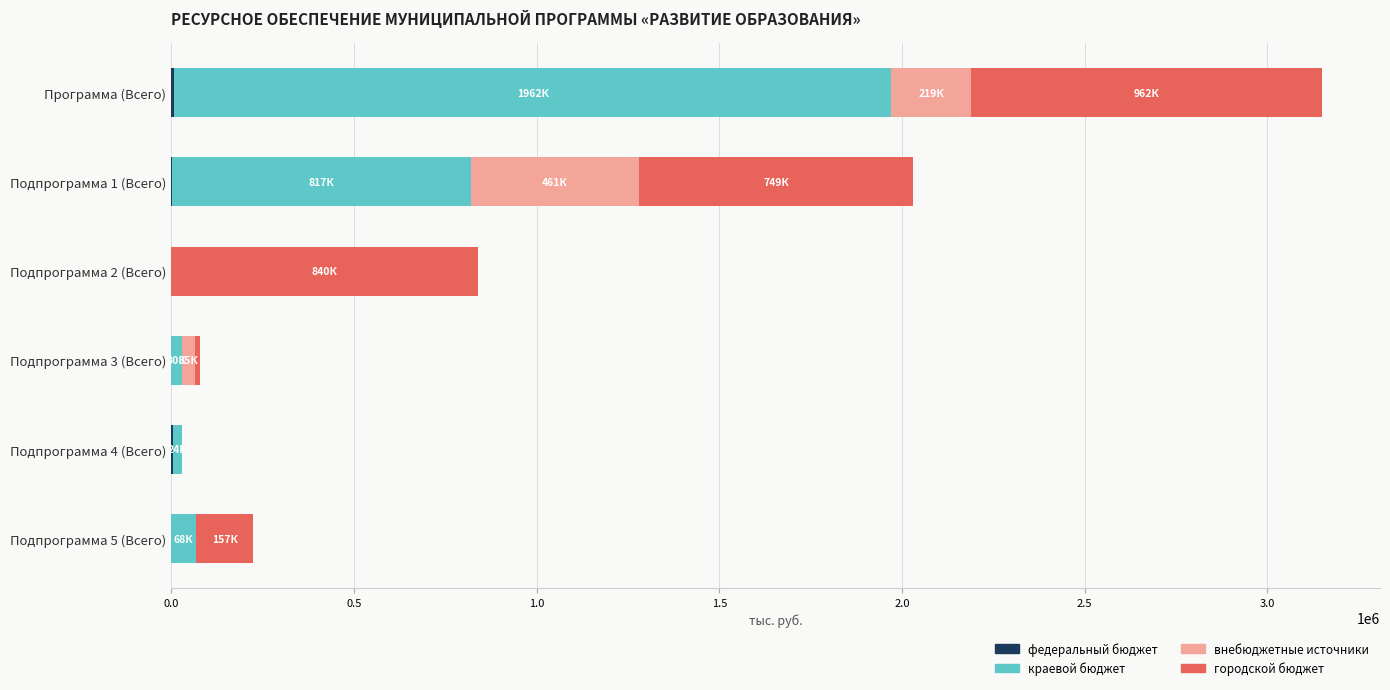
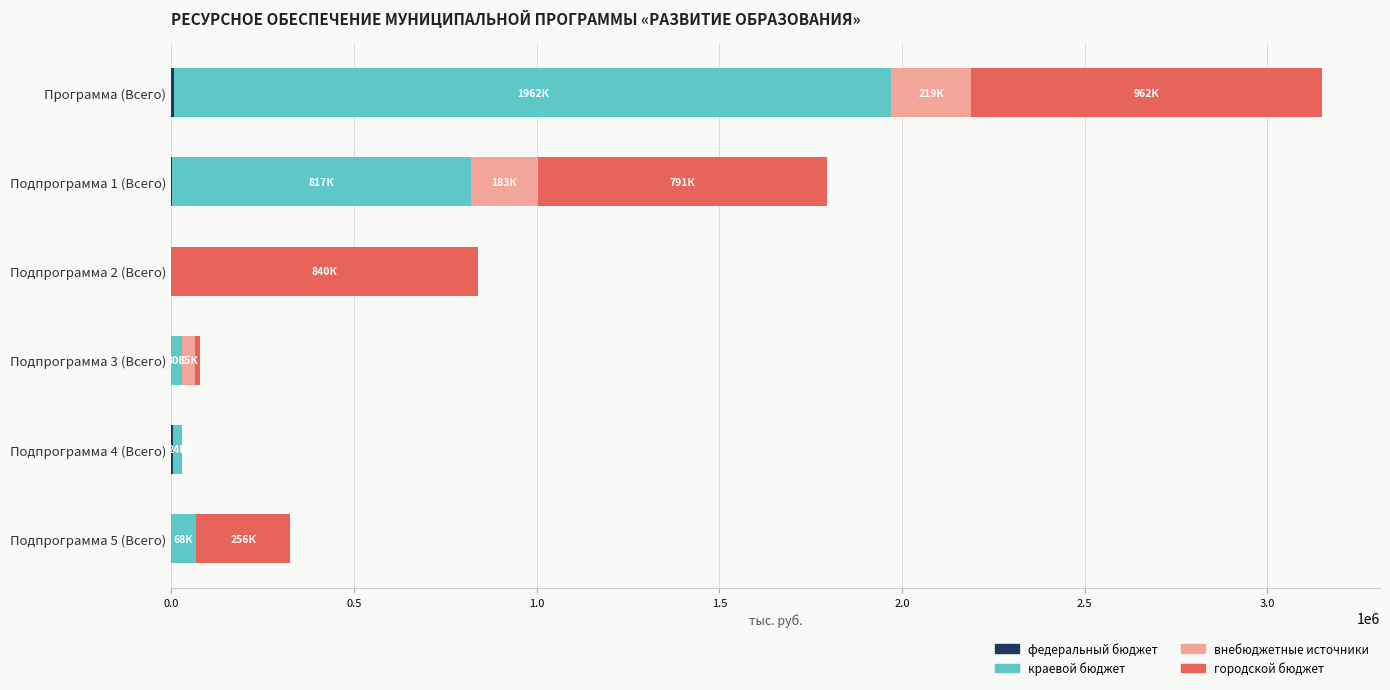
внебюджетные источники, Подпрограмма 1 (Всего): 461К -> 183К
городской бюджет, Подпрограмма 1 (Всего): 749К -> 791К
городской бюджет, Подпрограмма 5 (Всего): 157К -> 256К
